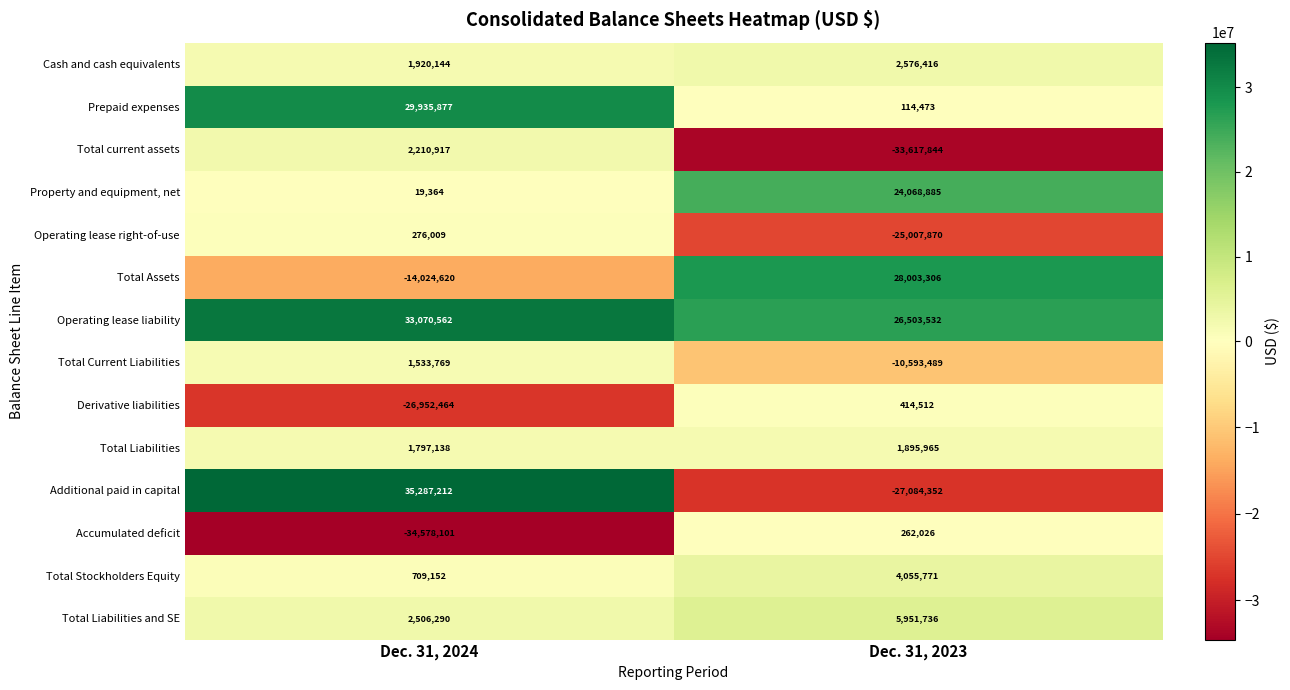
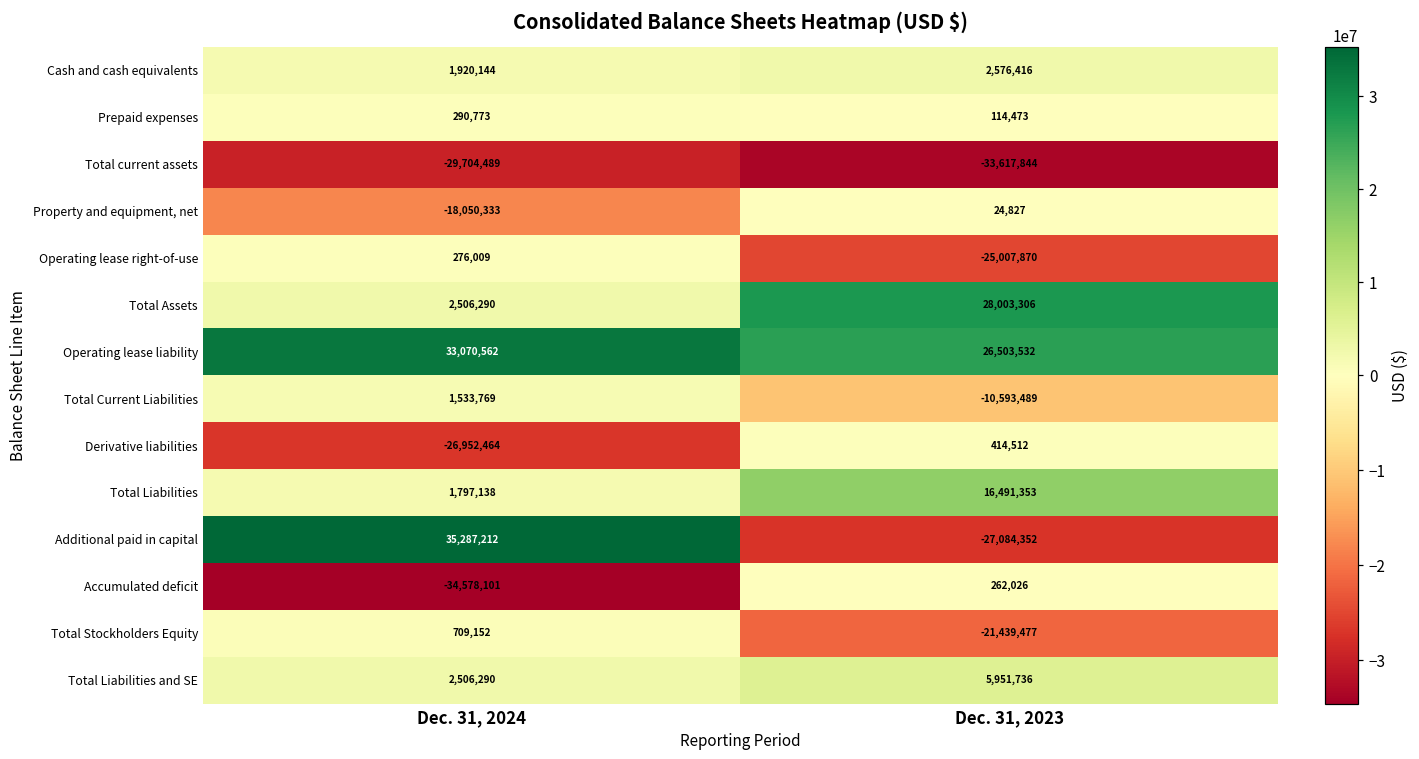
Prepaid expenses, Dec. 31, 2024: 29,935,877 -> 290,773
Total current assets, Dec. 31, 2024: 2,210,917 -> -29,704,489
Property and equipment, net, Dec. 31, 2024: 19,364 -> -18,050,333
Property and equipment, net, Dec. 31, 2023: 24,068,885 -> 24,827
Total Assets, Dec. 31, 2024: -14,024,620 -> 2,506,290
Total Liabilities, Dec. 31, 2023: 1,895,965 -> 16,491,353
Total Stockholders Equity, Dec. 31, 2023: 4,055,771 -> -21,439,477
